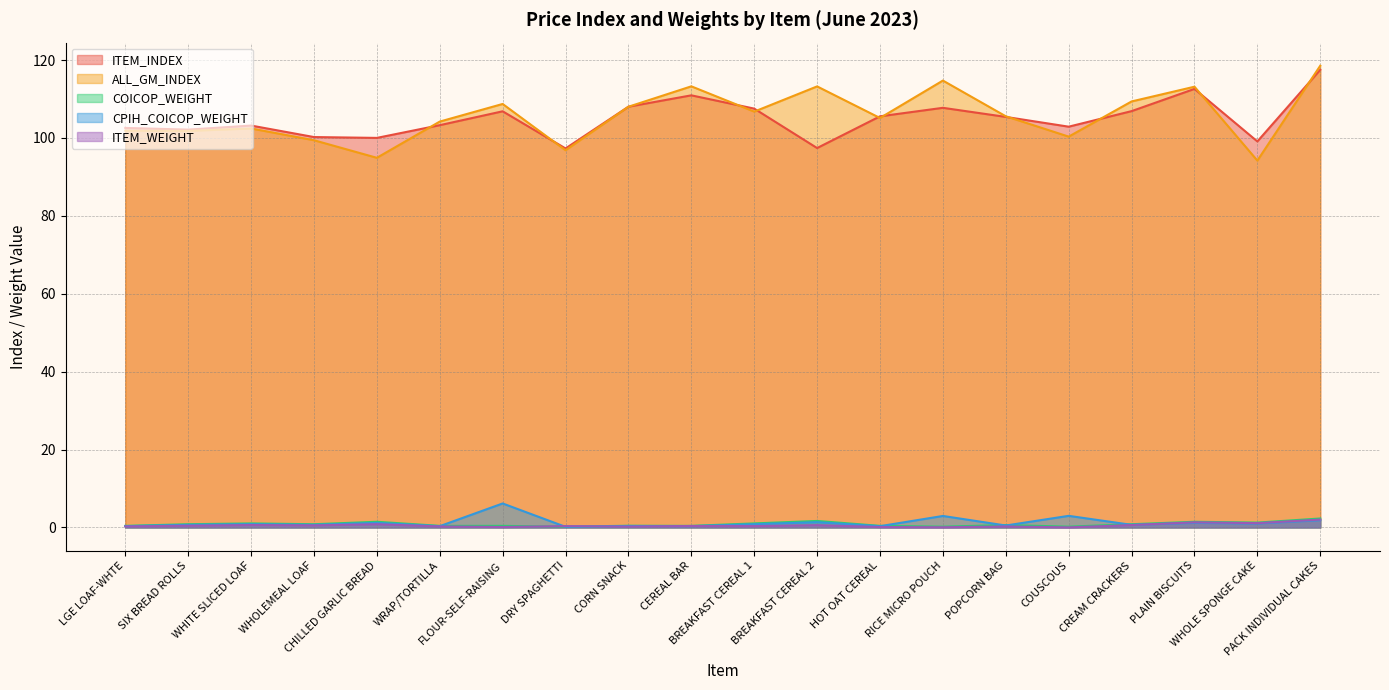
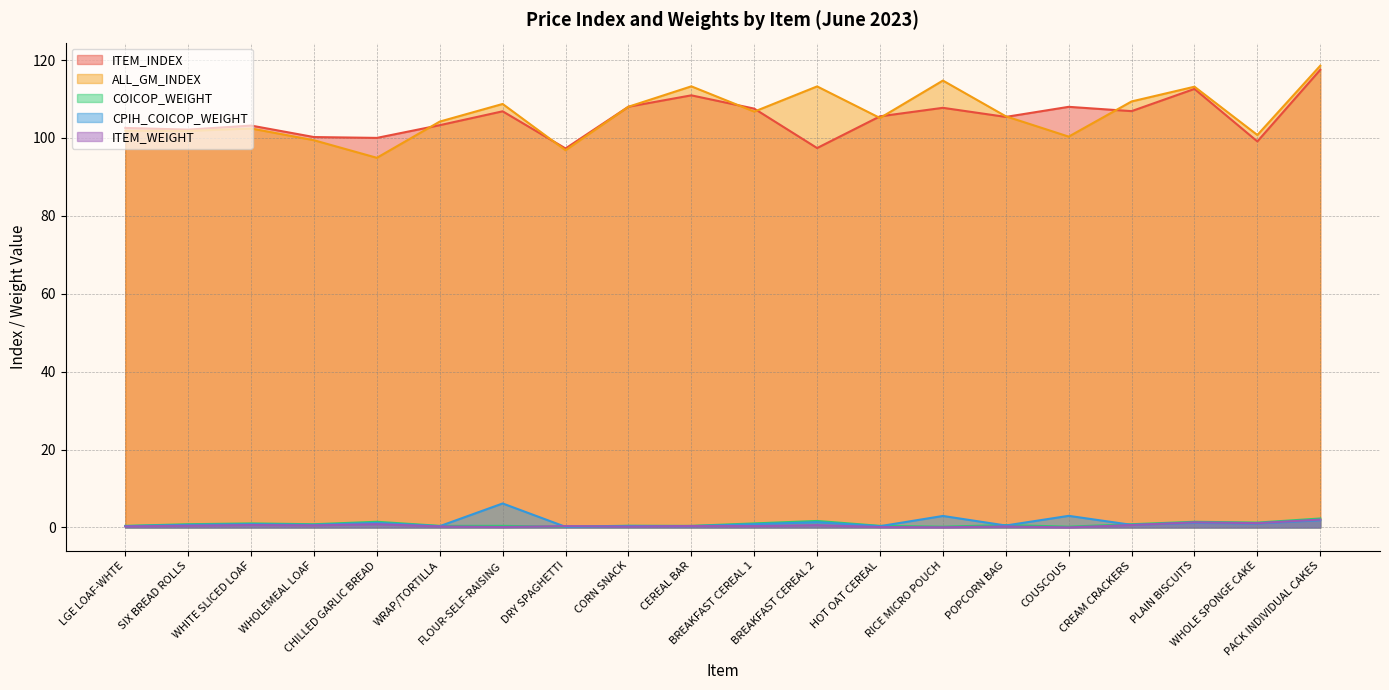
ITEM_INDEX, COUSCOUS: 103 -> 108
ALL_GM_INDEX, WHOLE SPONGE CAKE: 94 -> 101
